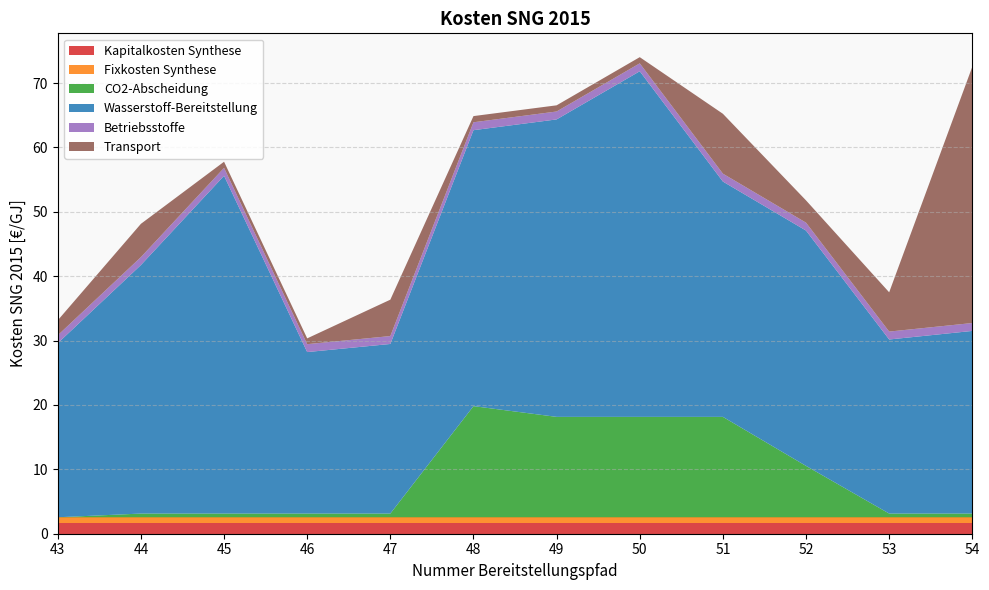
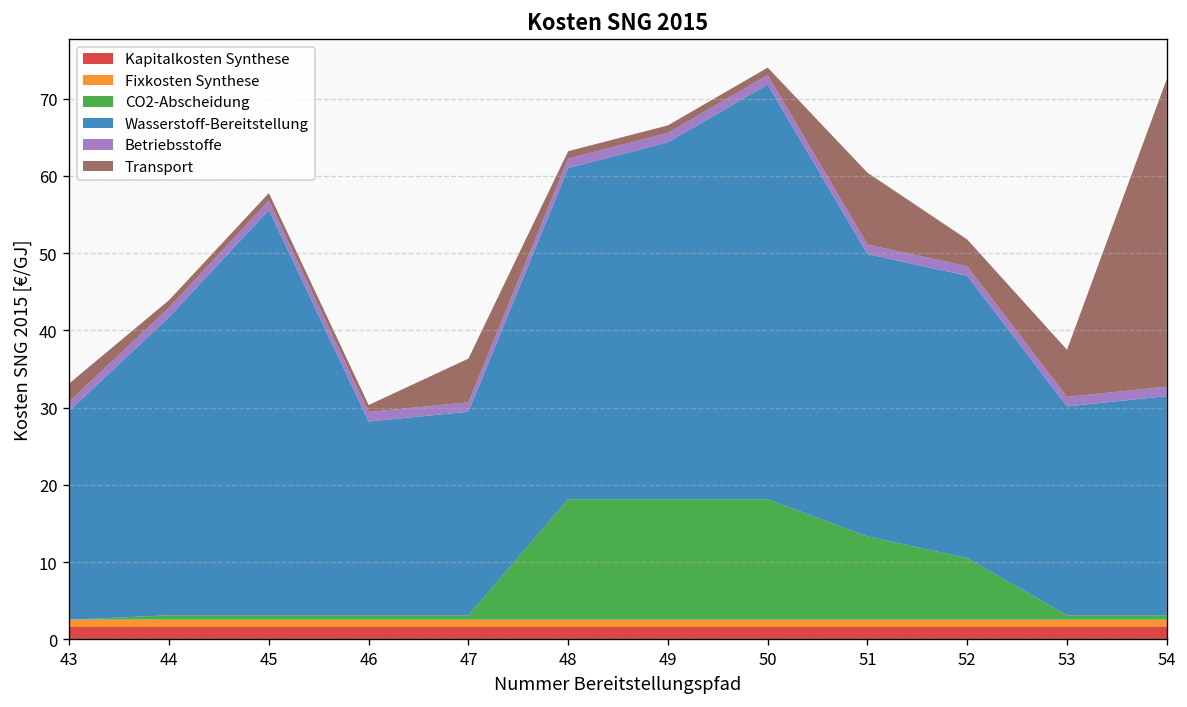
Transport, 44: 5 -> 1
CO2-Abscheidung, 48: 17 -> 16
CO2-Abscheidung, 51: 16 -> 11
